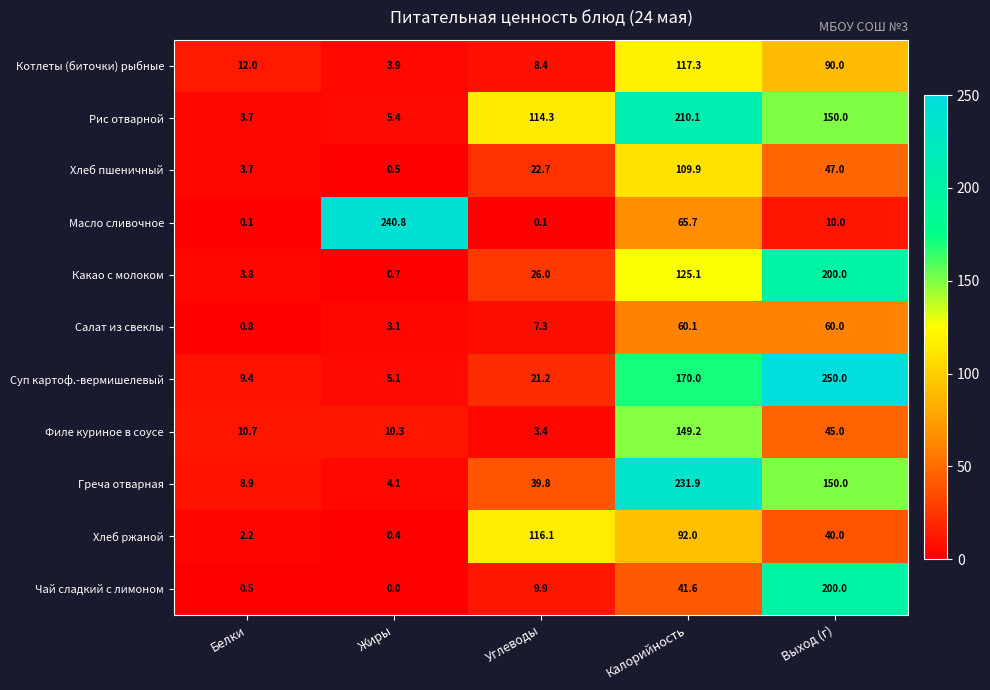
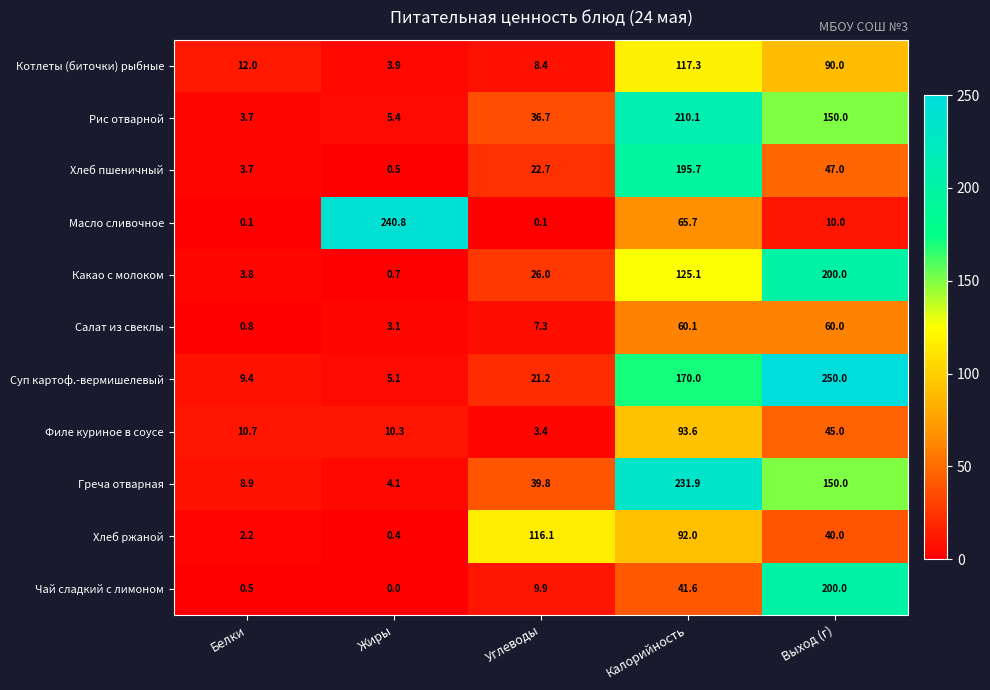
Рис отварной, Углеводы: 114.3 -> 36.7
Хлеб пшеничный, Калорийность: 109.9 -> 195.7
Филе куриное в соусе, Калорийность: 149.2 -> 93.6
